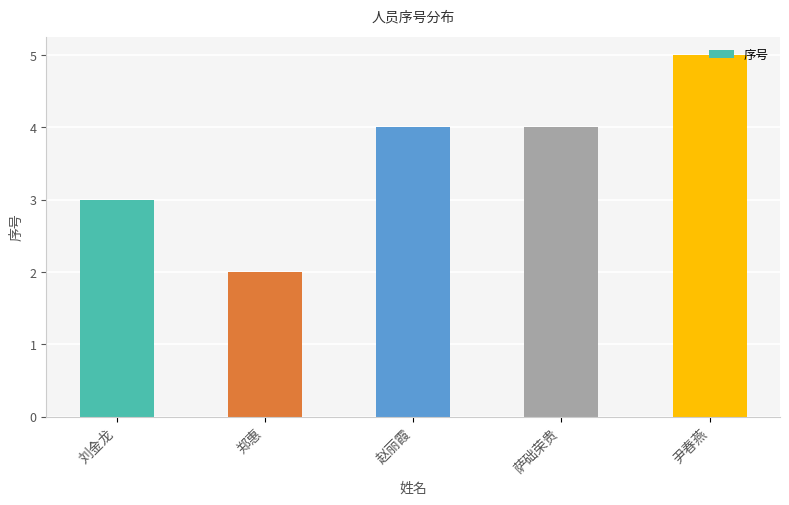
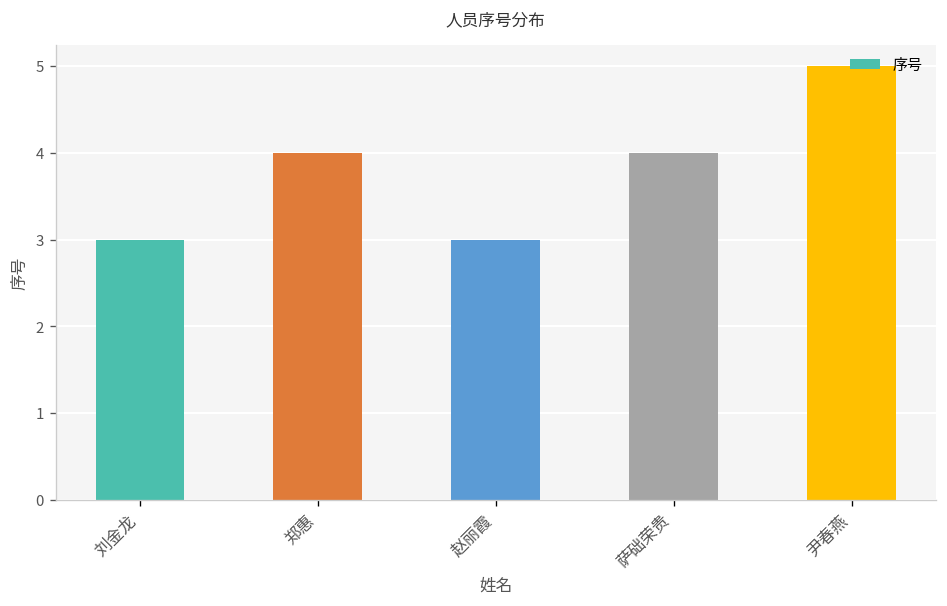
郑惠: 2 -> 4
赵丽霞: 4 -> 3
